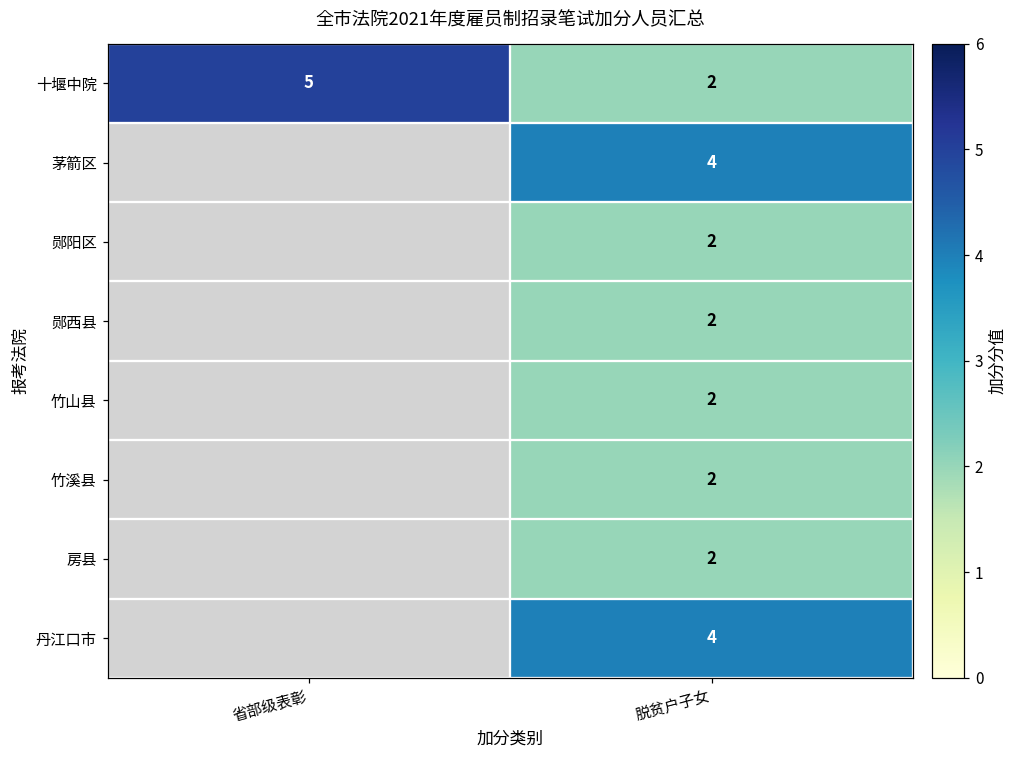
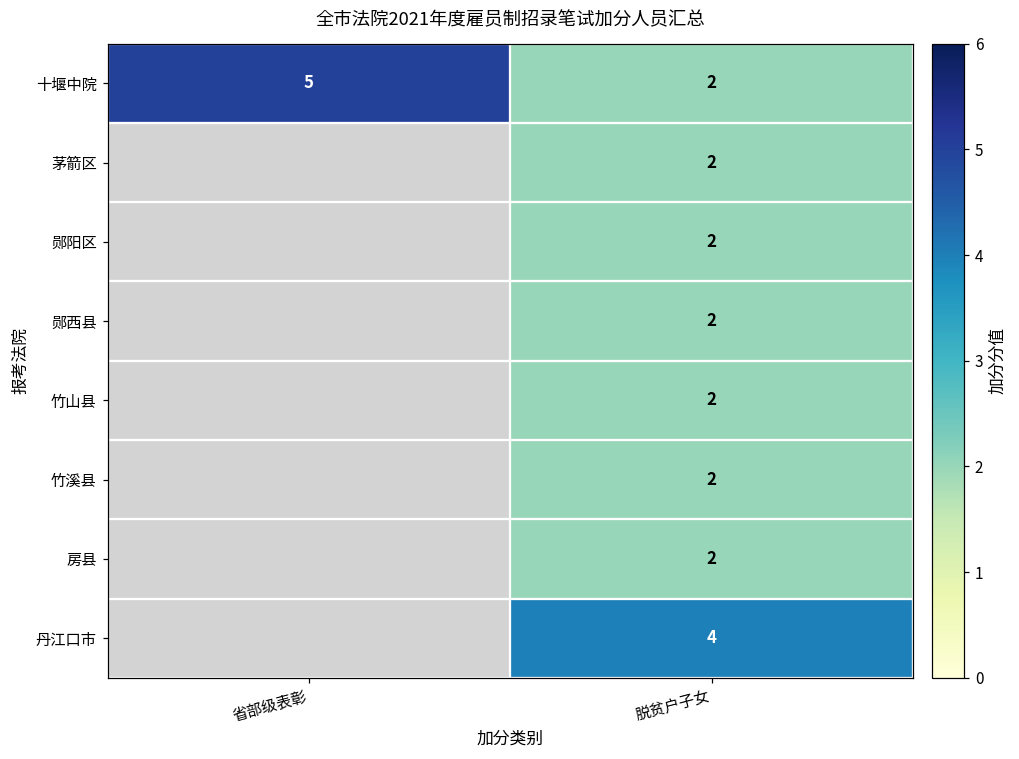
茅箭区, 脱贫户子女: 4 -> 2
